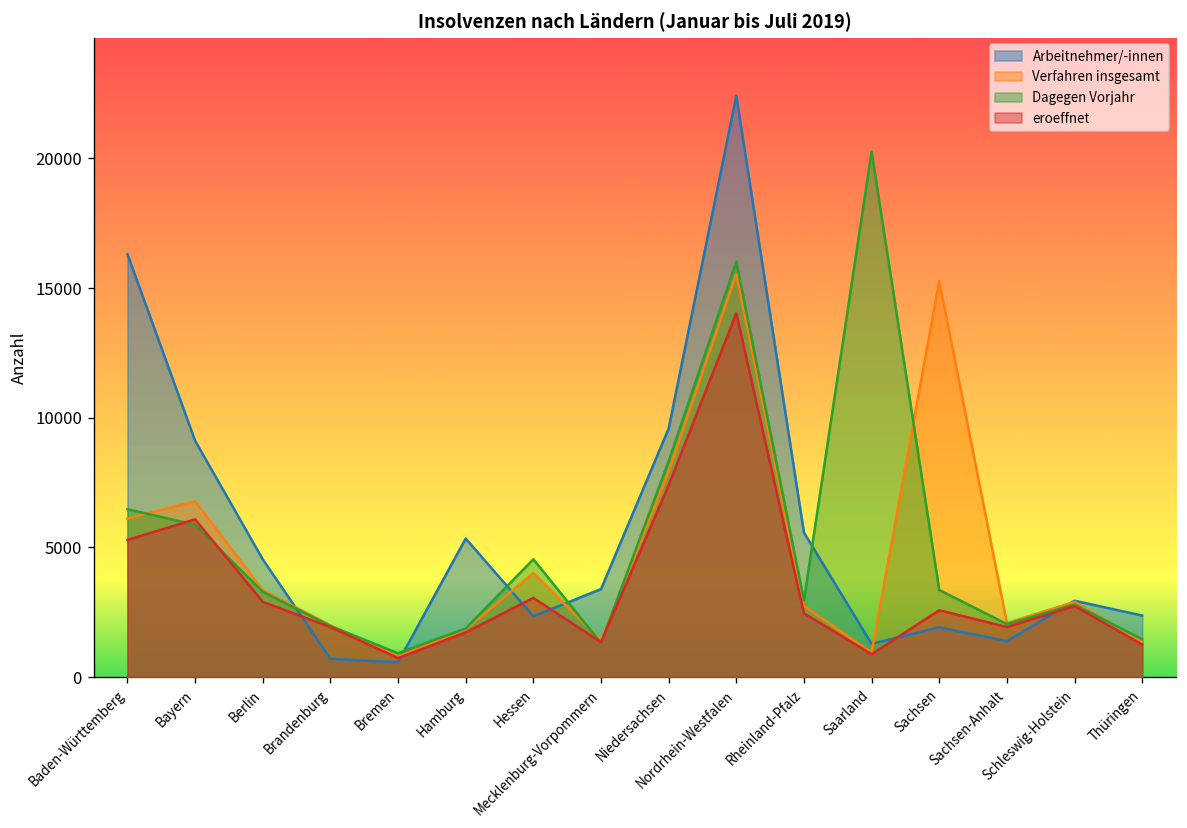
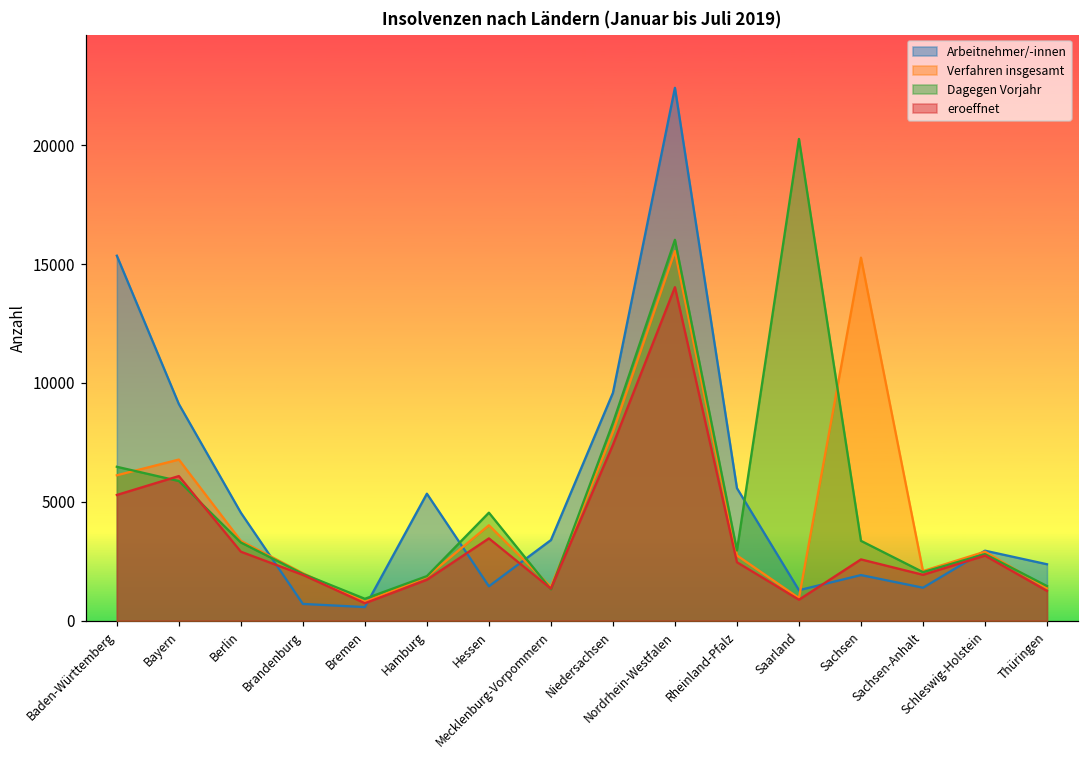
Arbeitnehmer/-innen, Baden-Württemberg: 16300 -> 15400
Arbeitnehmer/-innen, Hessen: 2300 -> 1400
eroeffnet, Hessen: 3100 -> 3500
